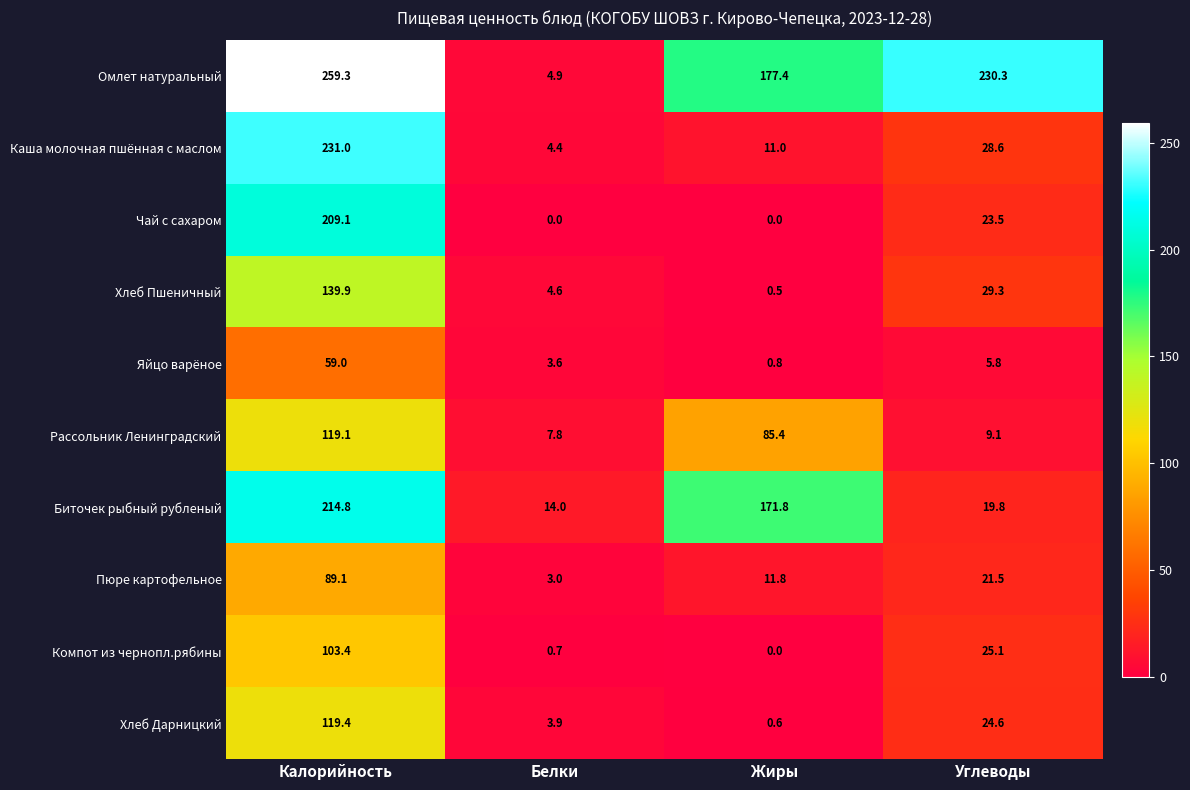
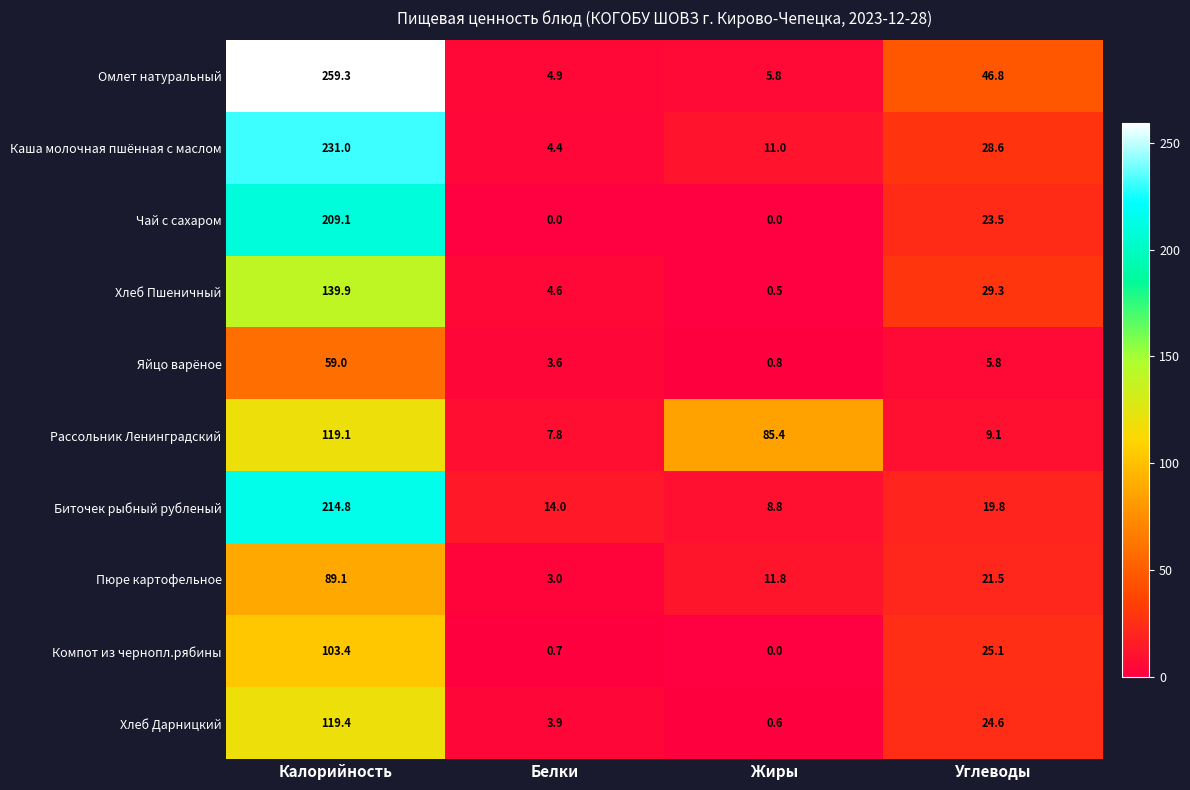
Омлет натуральный, Жиры: 177.4 -> 5.8
Омлет натуральный, Углеводы: 230.3 -> 46.8
Биточек рыбный рубленый, Жиры: 171.8 -> 8.8
